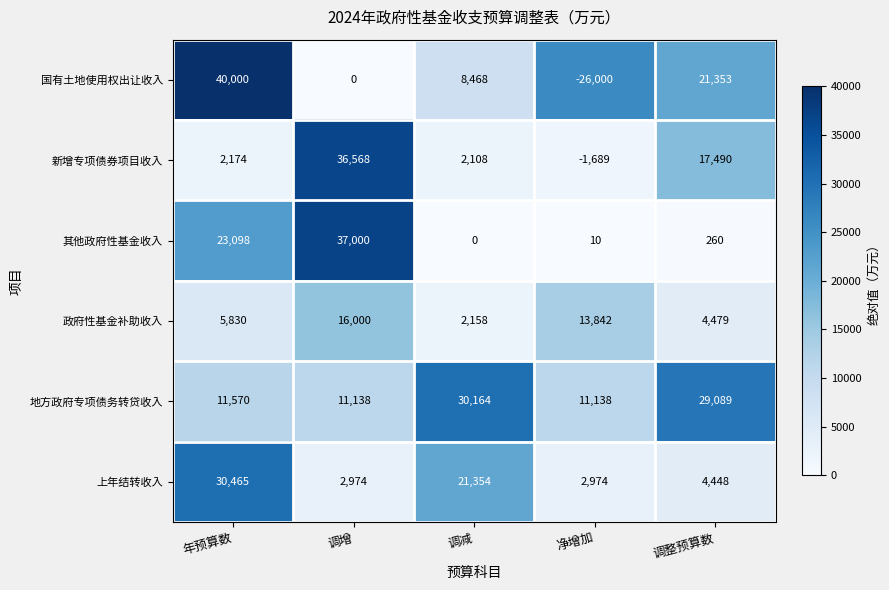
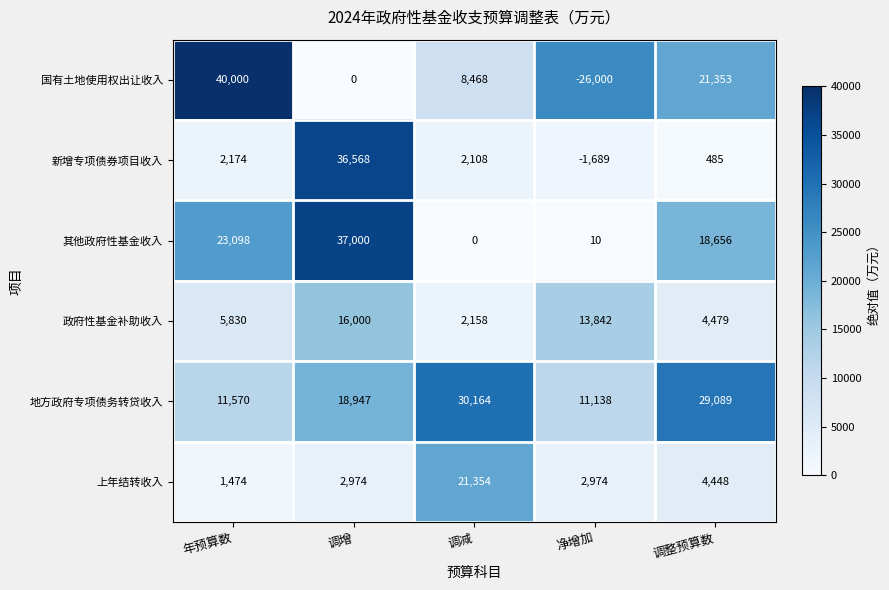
新增专项债券项目收入, 调整预算数: 17,490 -> 485
其他政府性基金收入, 调整预算数: 260 -> 18,656
地方政府专项债务转贷收入, 调增: 11,138 -> 18,947
上年结转收入, 年预算数: 30,465 -> 1,474
